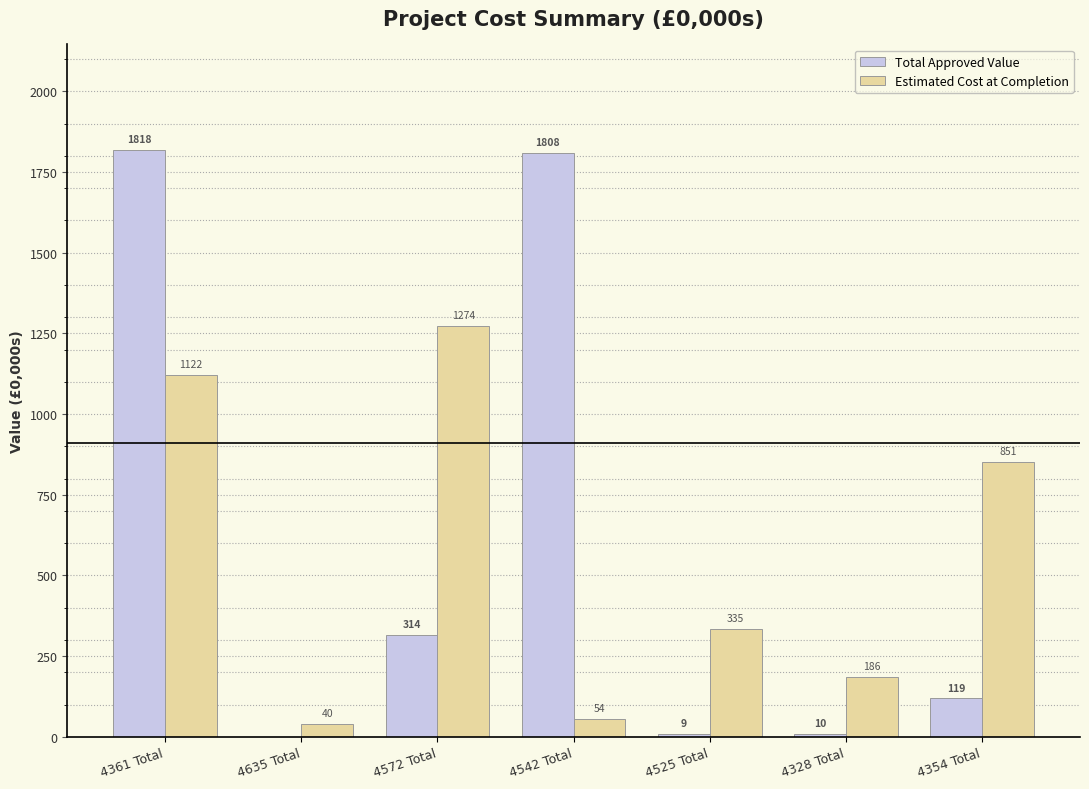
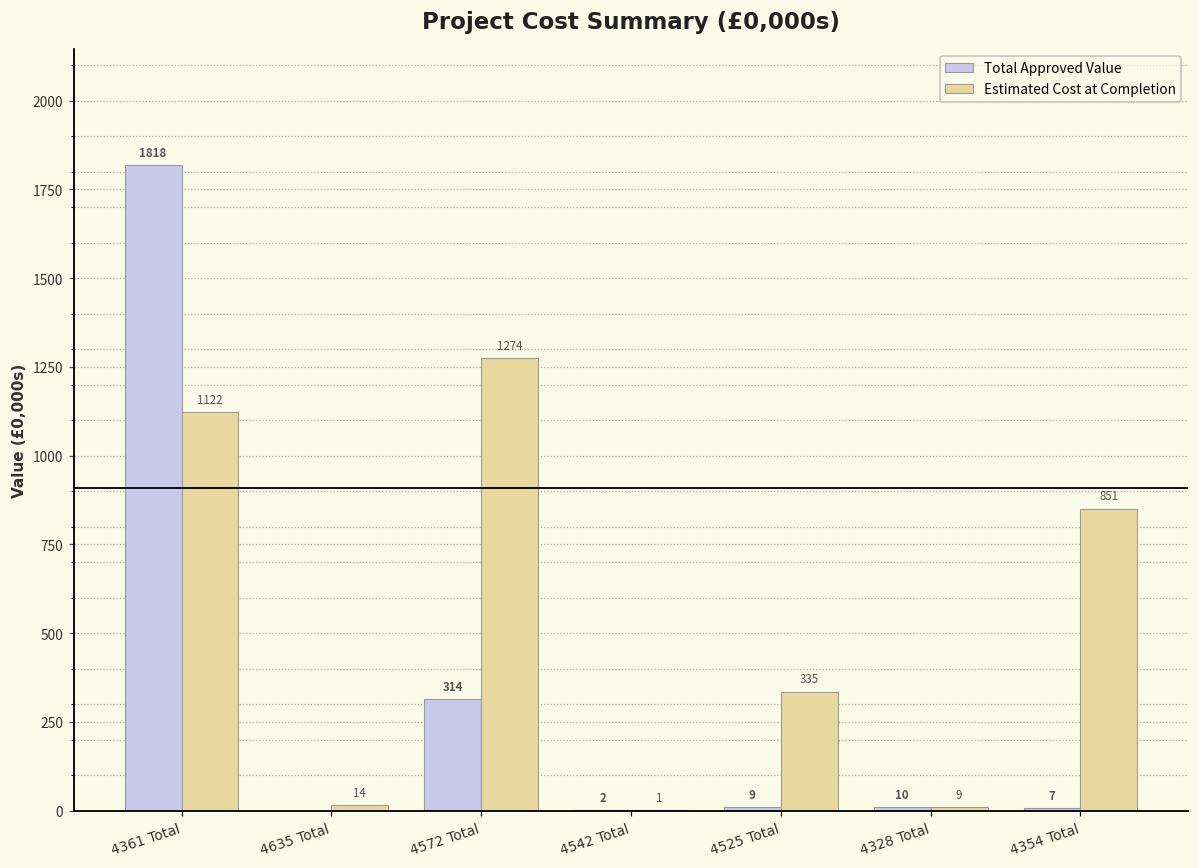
Estimated Cost at Completion, 4635 Total: 40 -> 14
Total Approved Value, 4542 Total: 1808 -> 2
Estimated Cost at Completion, 4542 Total: 54 -> 1
Estimated Cost at Completion, 4328 Total: 186 -> 9
Total Approved Value, 4354 Total: 119 -> 7
